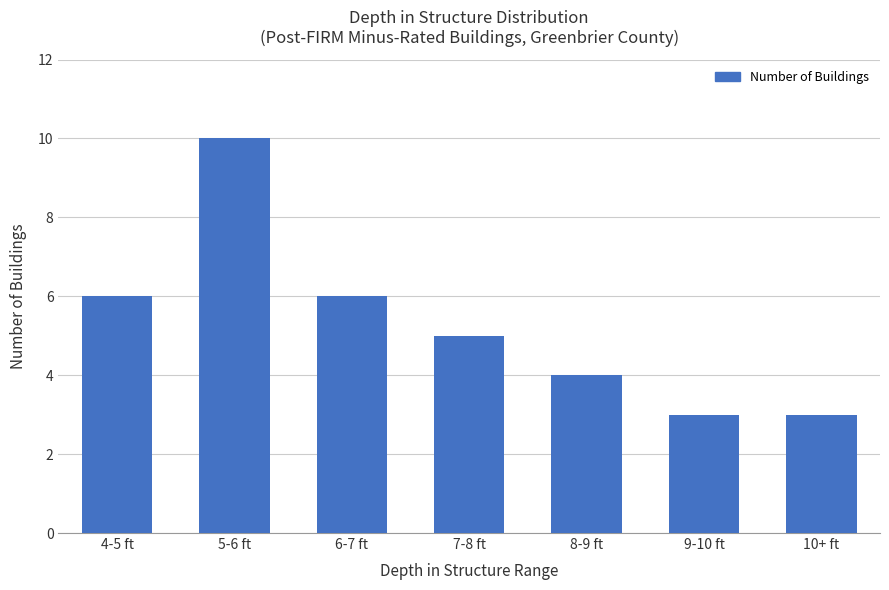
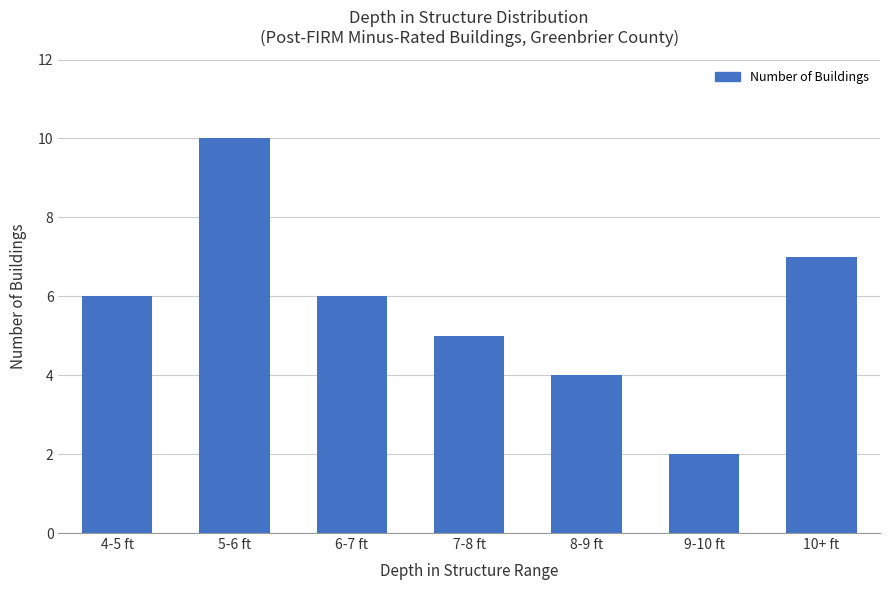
9-10 ft: 3 -> 2
10+ ft: 3 -> 7
